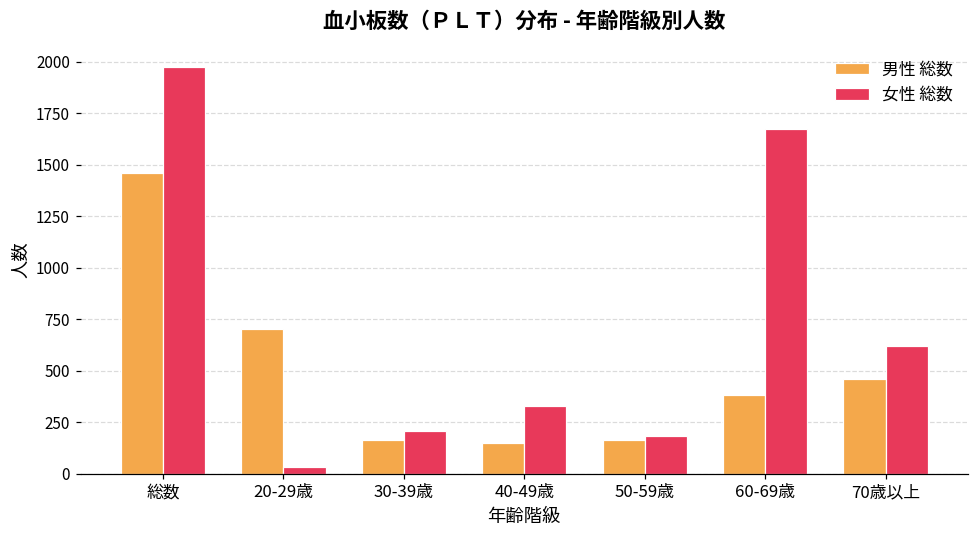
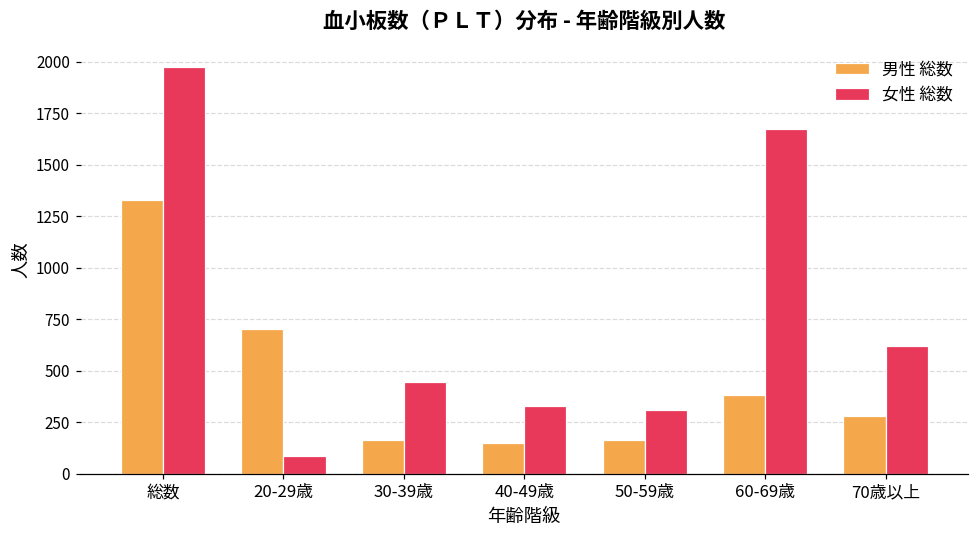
男性 総数, 総数: 1460 -> 1330
女性 総数, 20-29歳: 30 -> 80
女性 総数, 30-39歳: 210 -> 450
女性 総数, 50-59歳: 180 -> 310
男性 総数, 70歳以上: 460 -> 280
